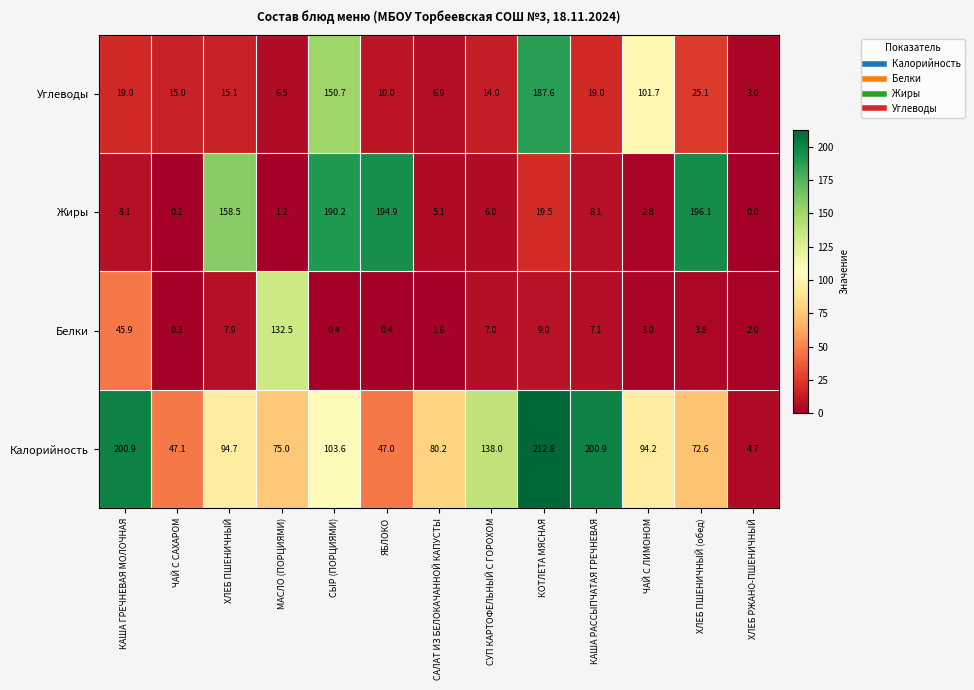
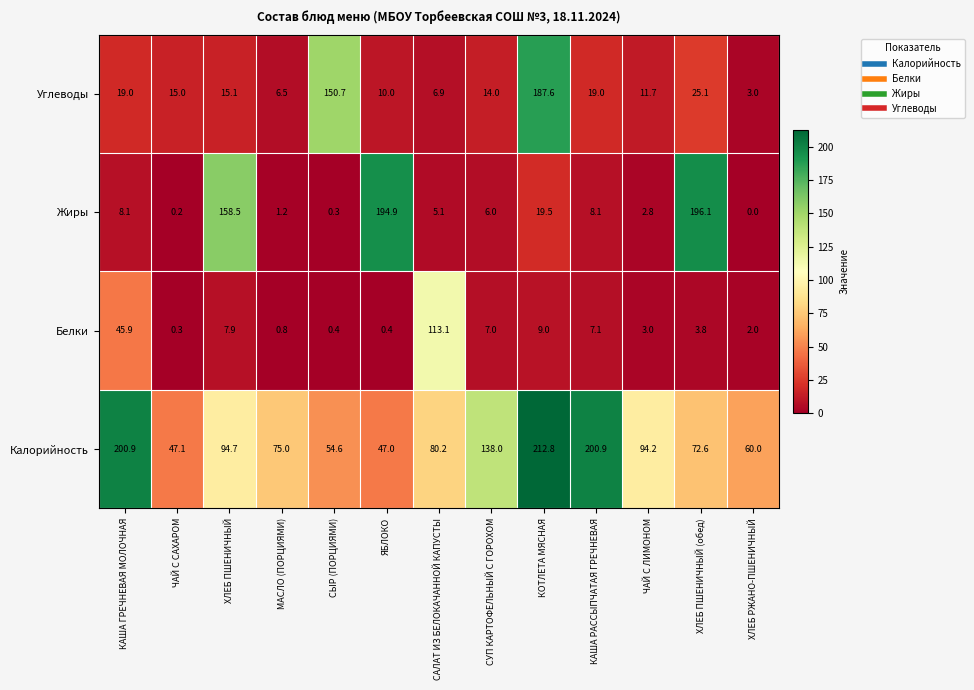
Углеводы, ЧАЙ С ЛИМОНОМ: 101.7 -> 11.7
Жиры, СЫР (ПОРЦИЯМИ): 190.2 -> 0.3
Белки, МАСЛО (ПОРЦИЯМИ): 132.5 -> 0.8
Белки, САЛАТ ИЗ БЕЛОКАЧАННОЙ КАПУСТЫ: 1.6 -> 113.1
Калорийность, СЫР (ПОРЦИЯМИ): 103.6 -> 54.6
Калорийность, ХЛЕБ РЖАНО-ПШЕНИЧНЫЙ: 4.7 -> 60.0
